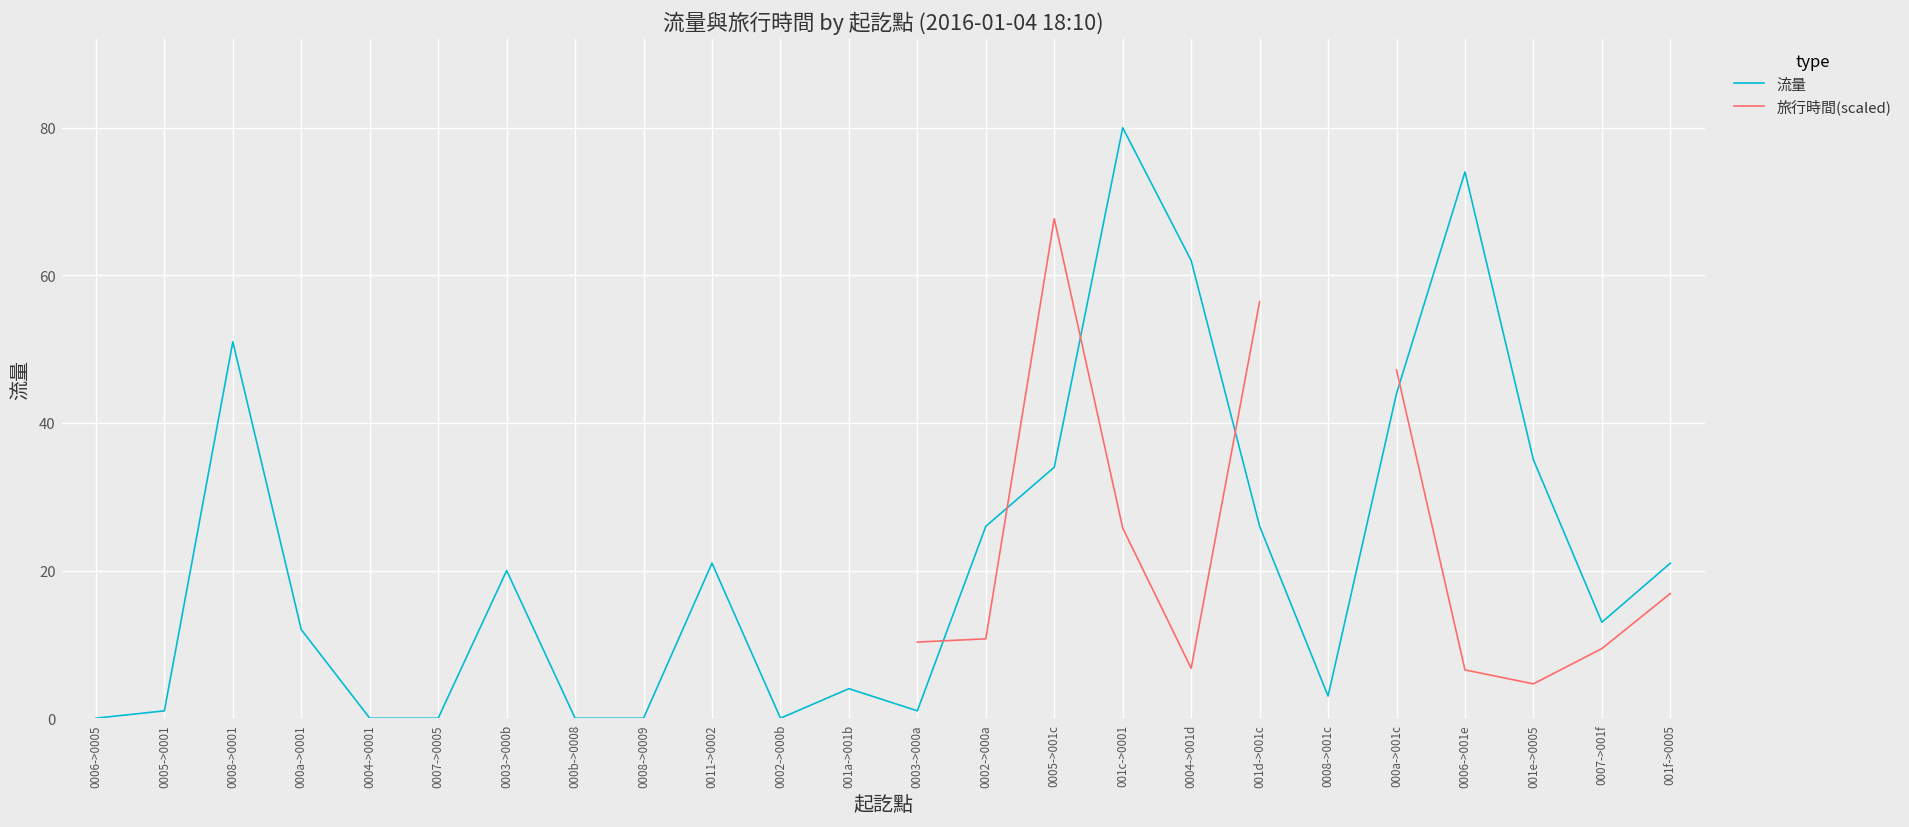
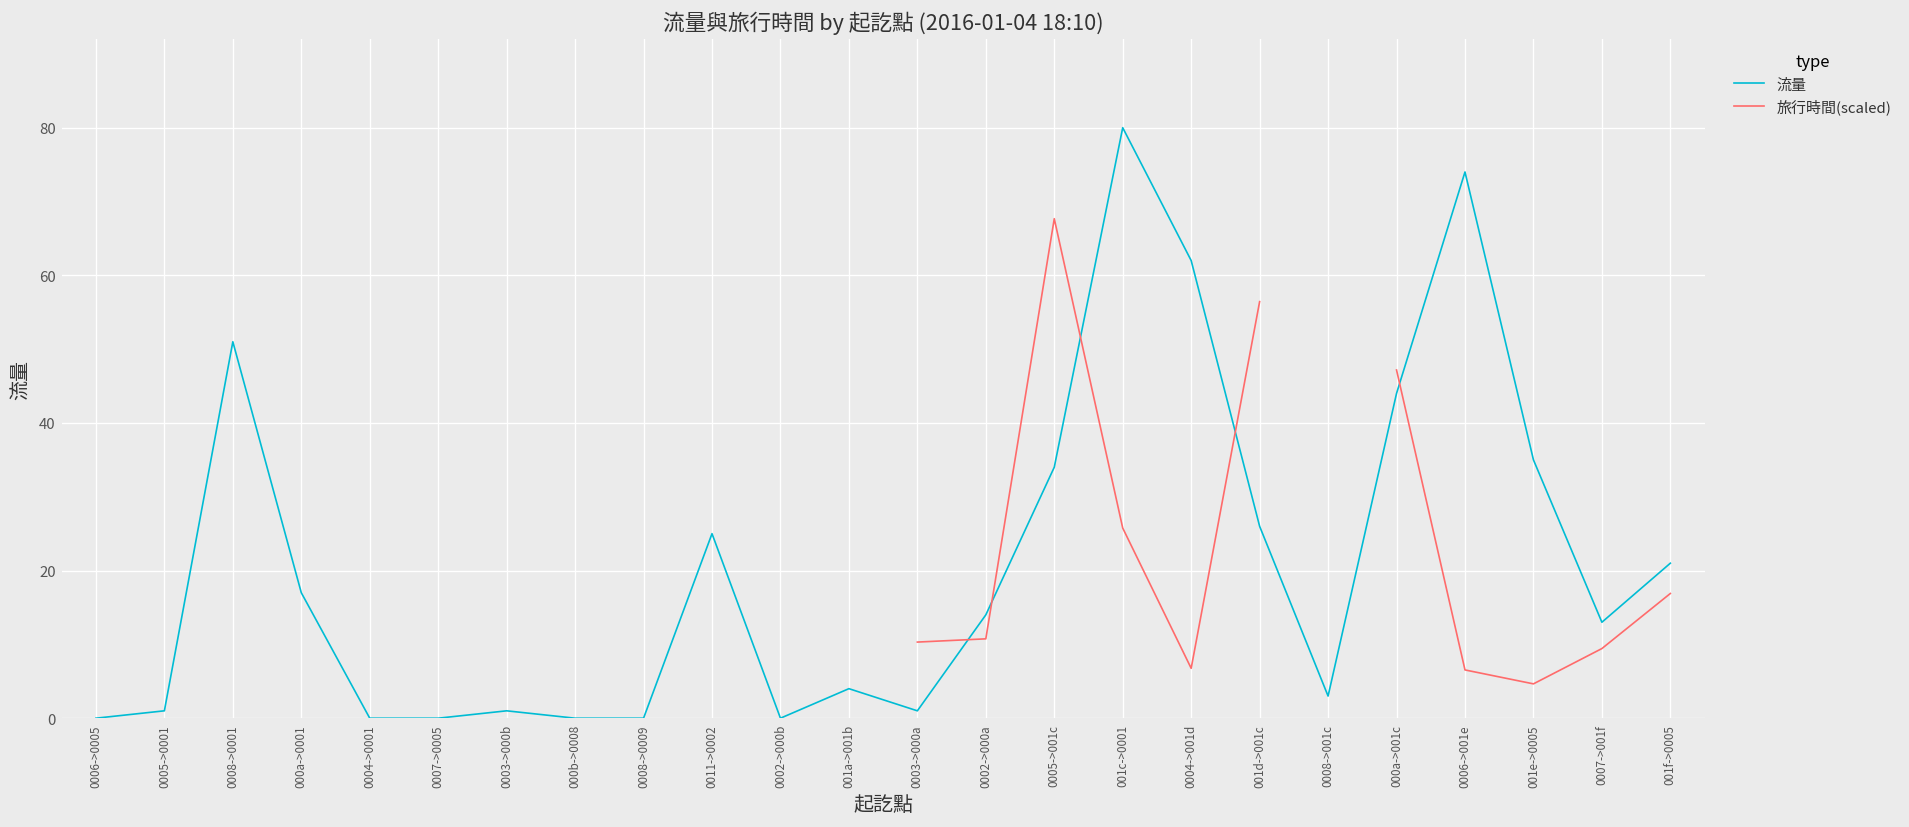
流量, 000a->0001: 12 -> 17
流量, 0003->000b: 20 -> 1
流量, 0011->0002: 21 -> 25
流量, 0002->000a: 26 -> 14
